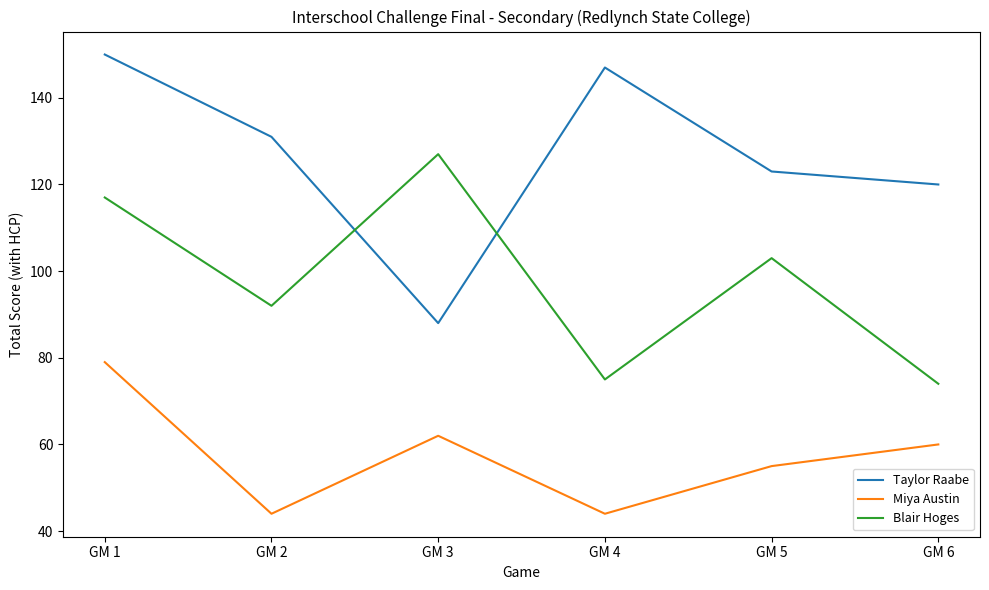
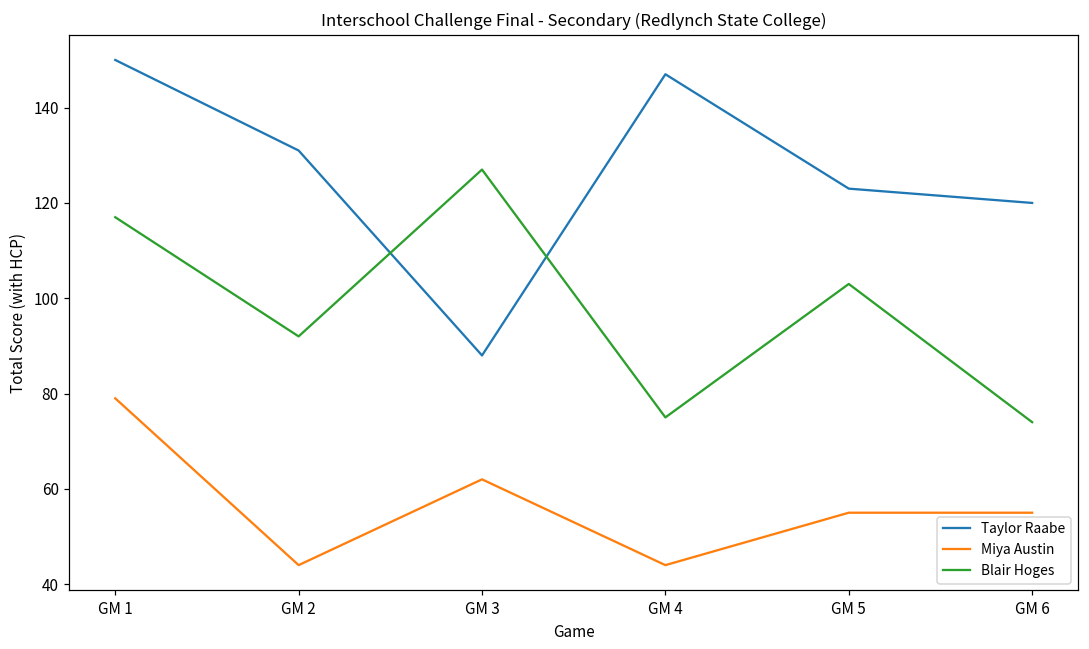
Miya Austin, GM 6: 60 -> 55
